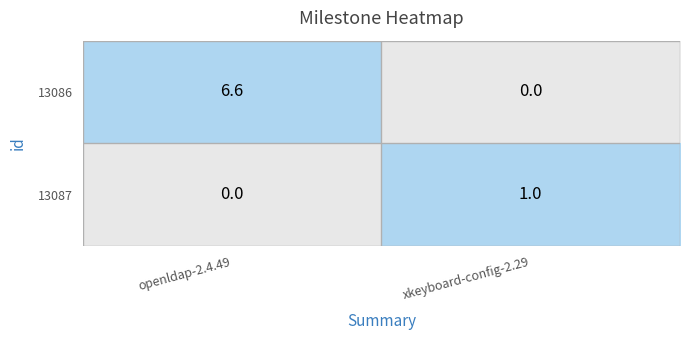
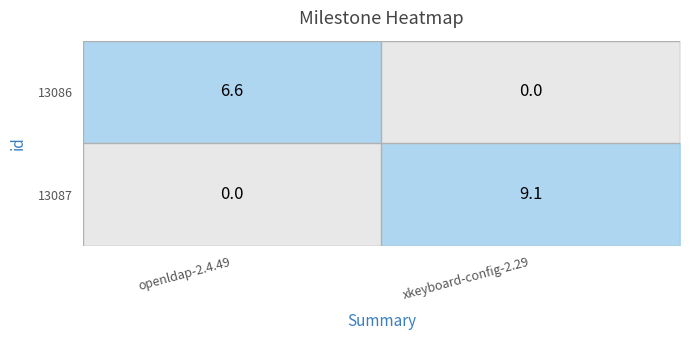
13087, xkeyboard-config-2.29: 1.0 -> 9.1
